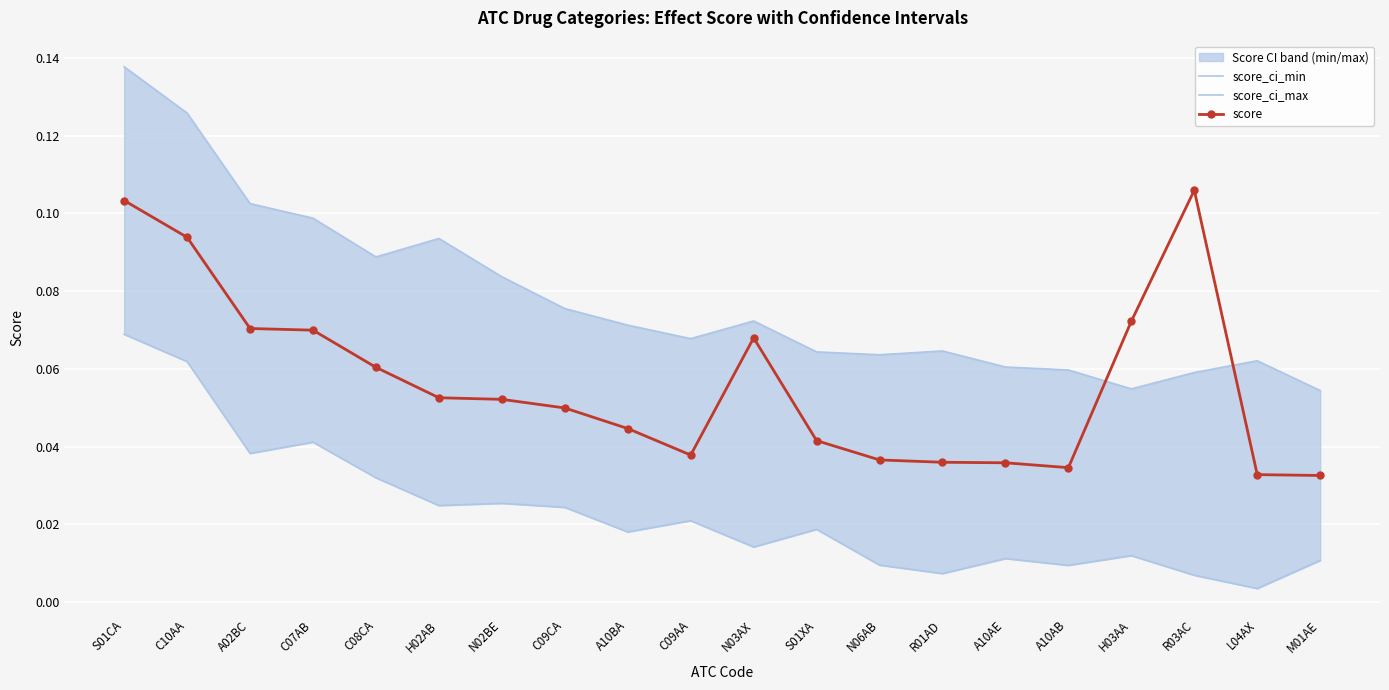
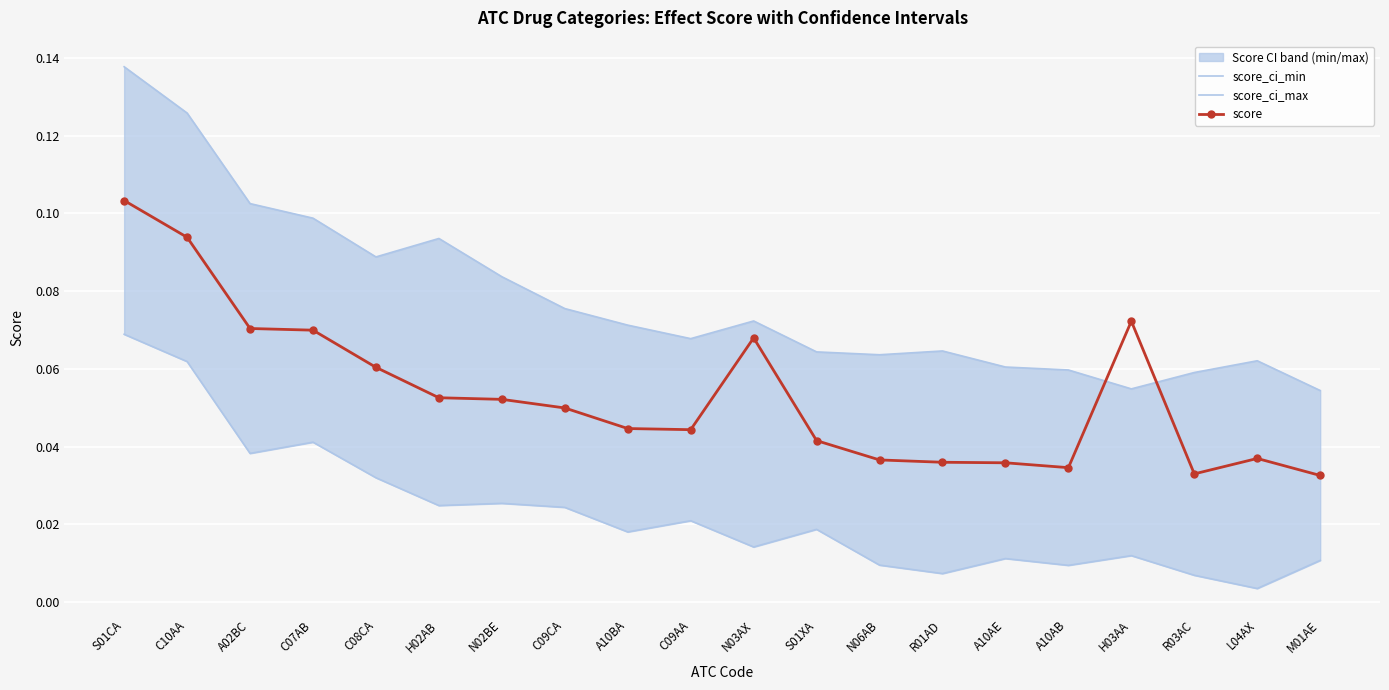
score, C09AA: 0.038 -> 0.044
score, R03AC: 0.106 -> 0.033
score, L04AX: 0.033 -> 0.037
